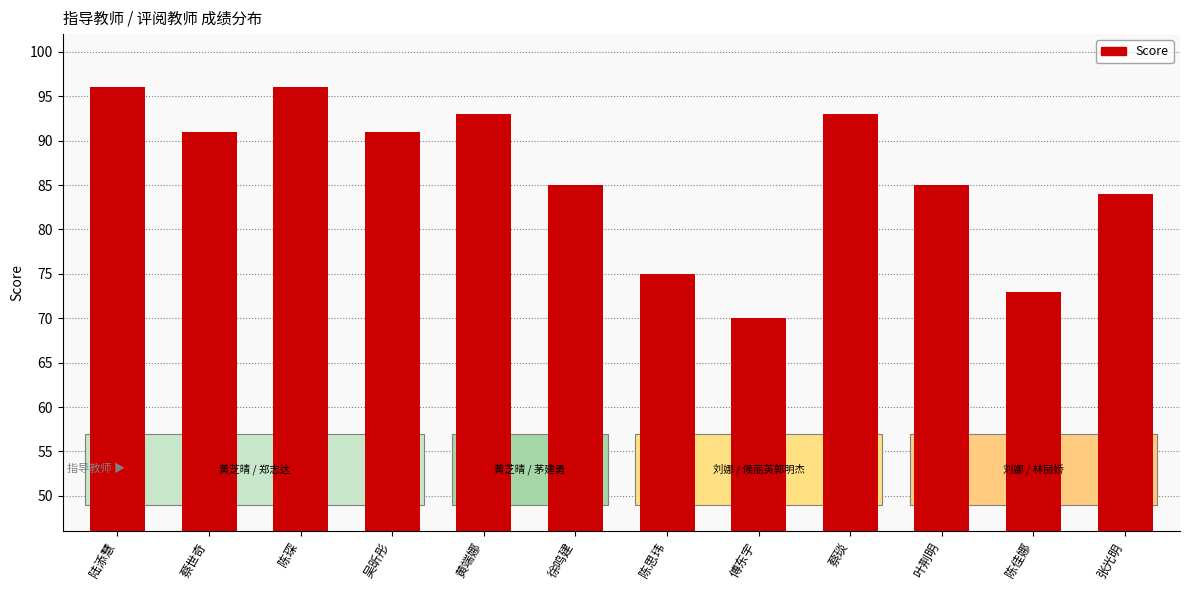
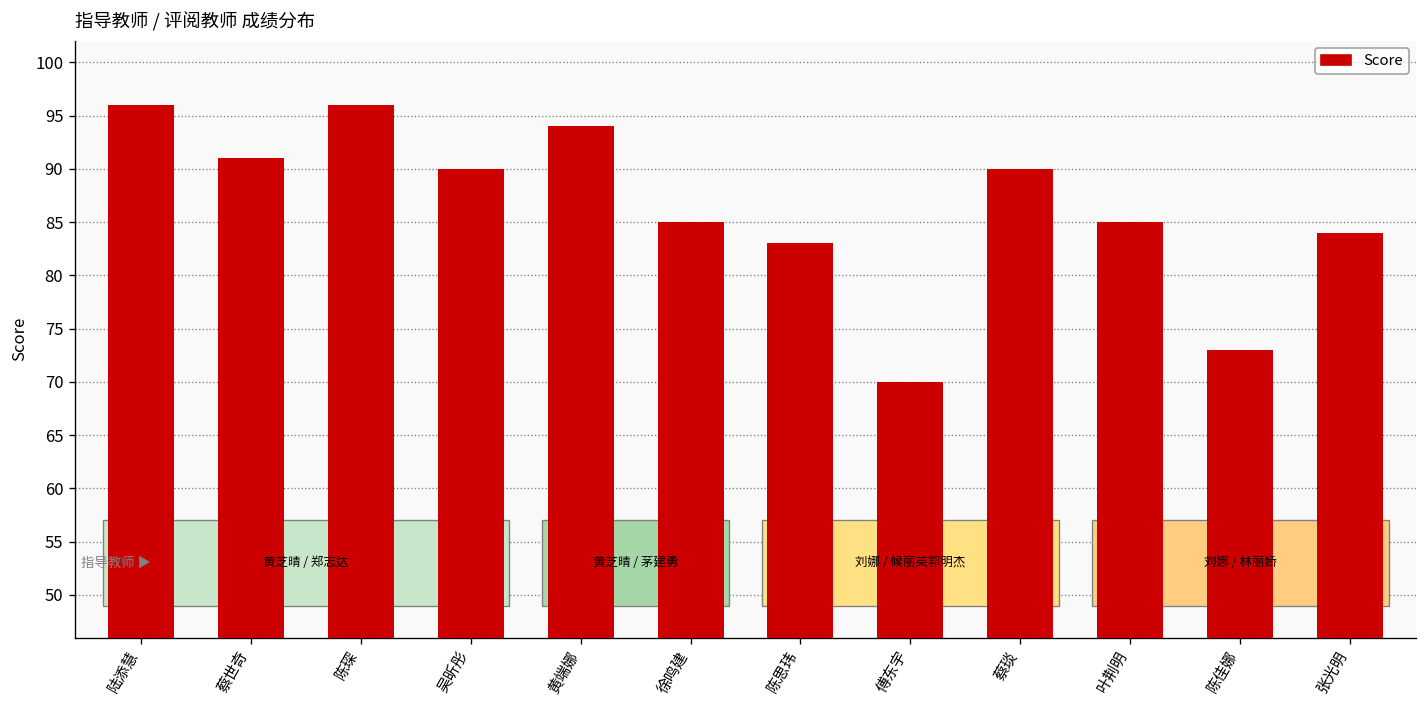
吴昕彤: 91 -> 90
黄端娜: 93 -> 94
陈思玮: 75 -> 83
蔡琰: 93 -> 90
